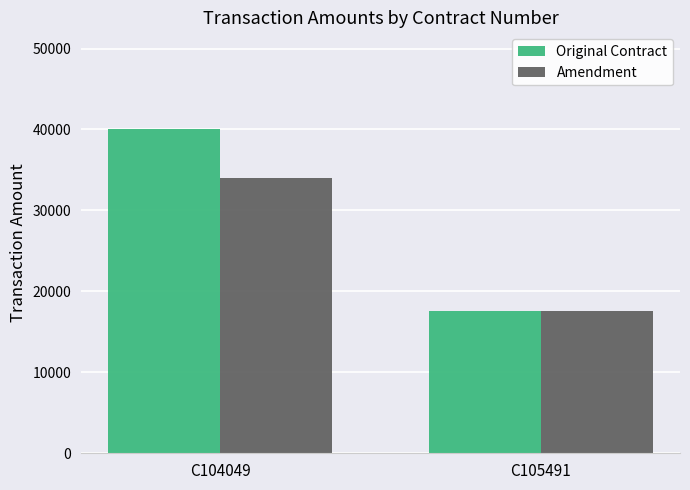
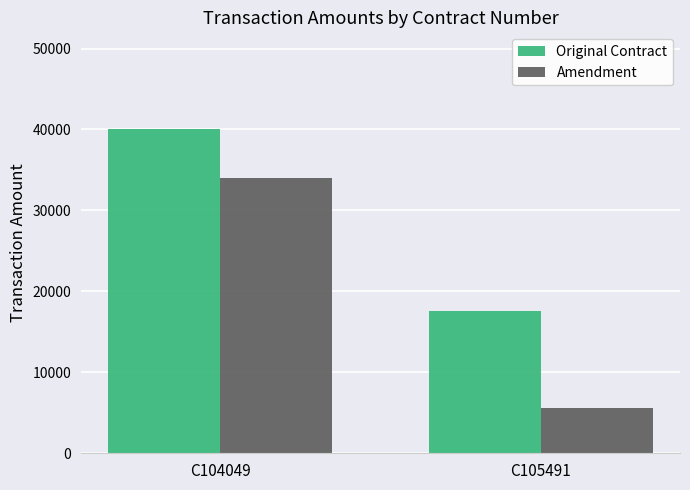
Amendment, C105491: 18000 -> 6000
